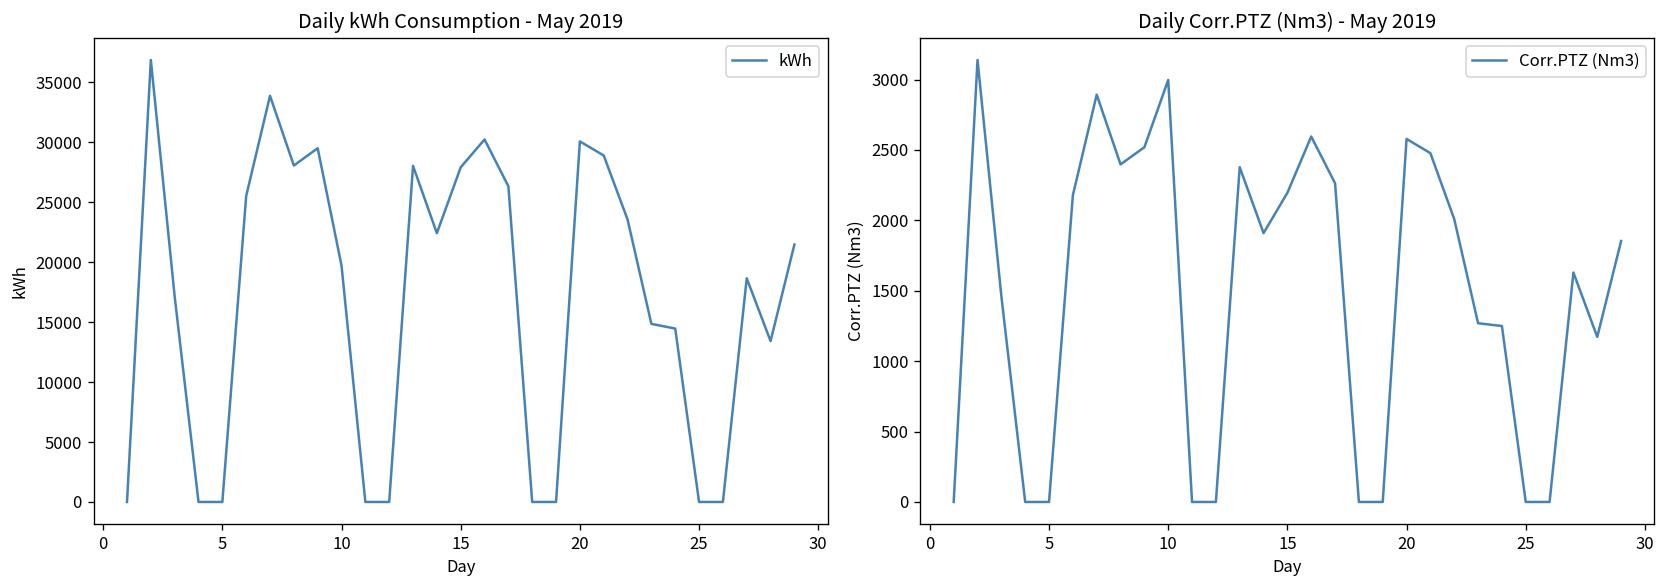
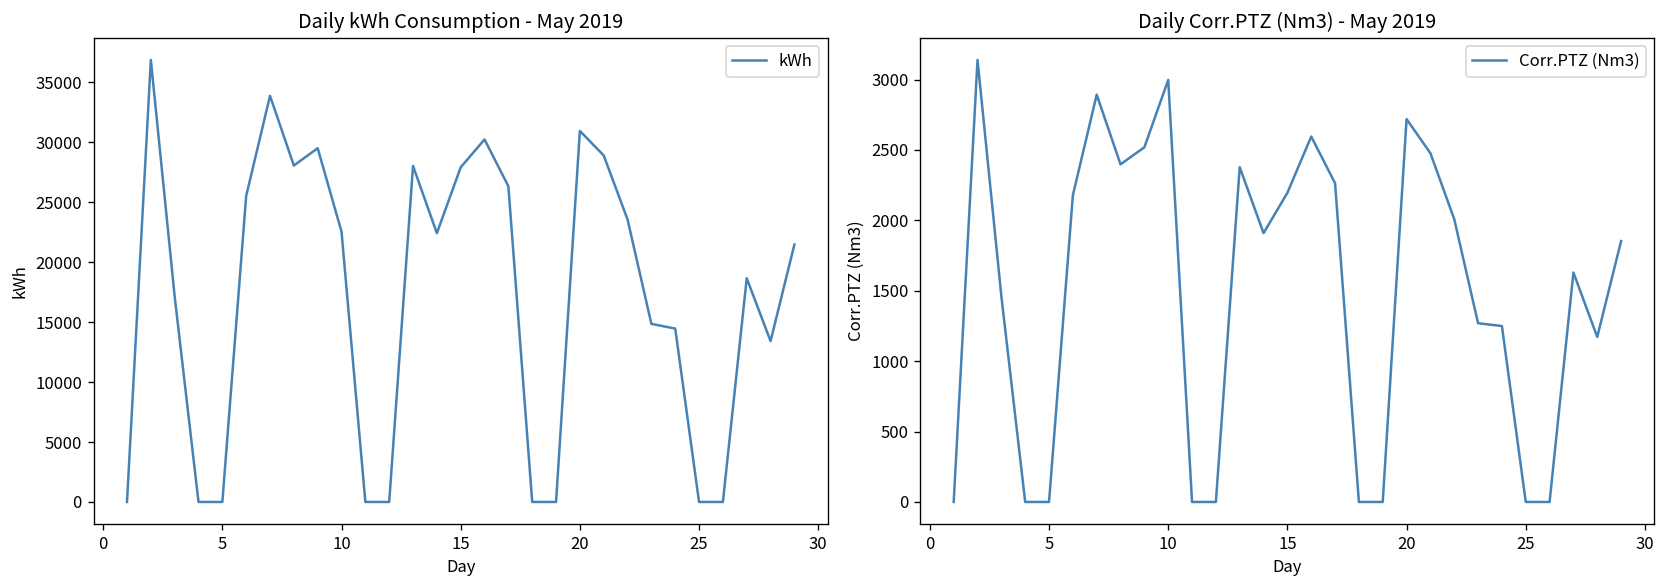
Daily kWh Consumption - May 2019, 10: 20000 -> 23000
Daily kWh Consumption - May 2019, 20: 30000 -> 31000
Daily Corr.PTZ (Nm3) - May 2019, 20: 2580 -> 2720
